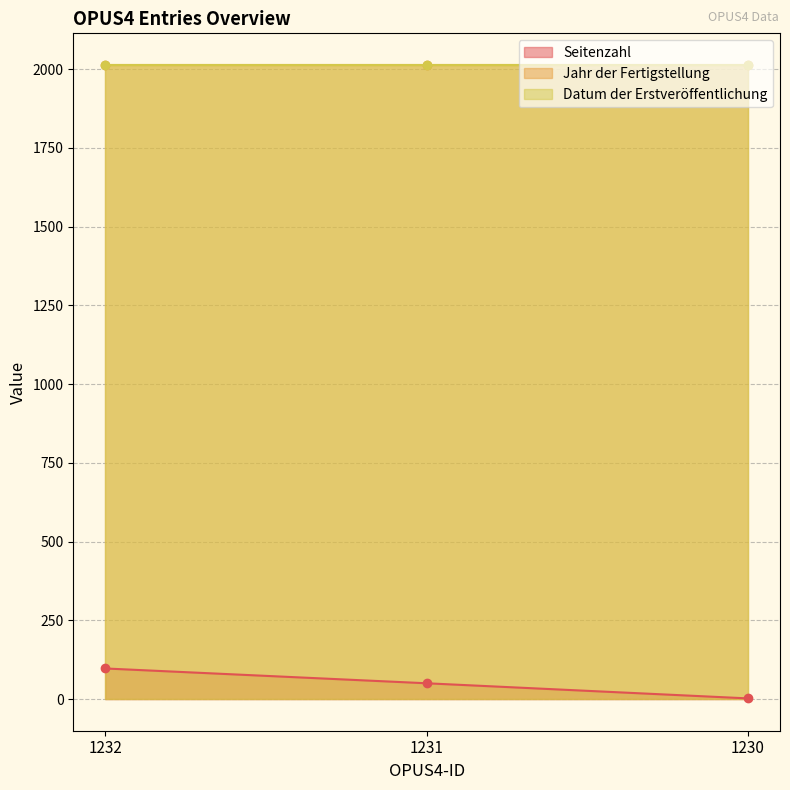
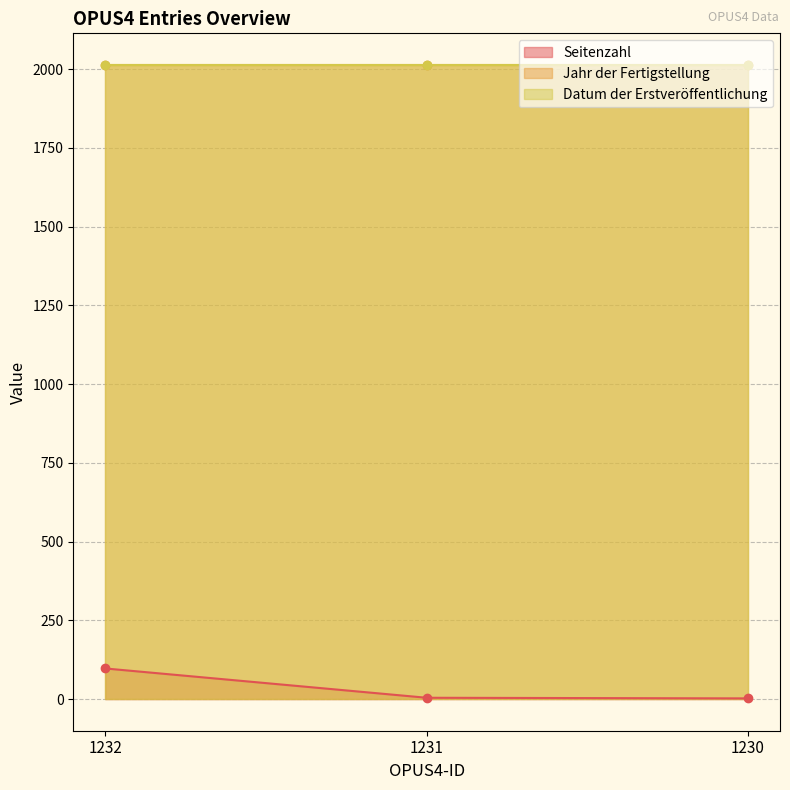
Seitenzahl, 1231: 50 -> 0
